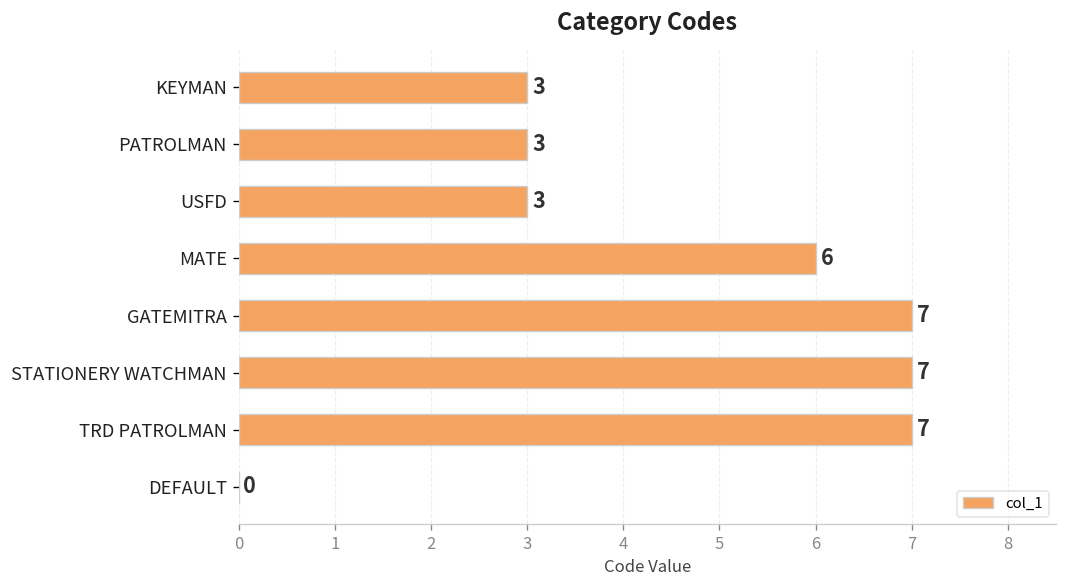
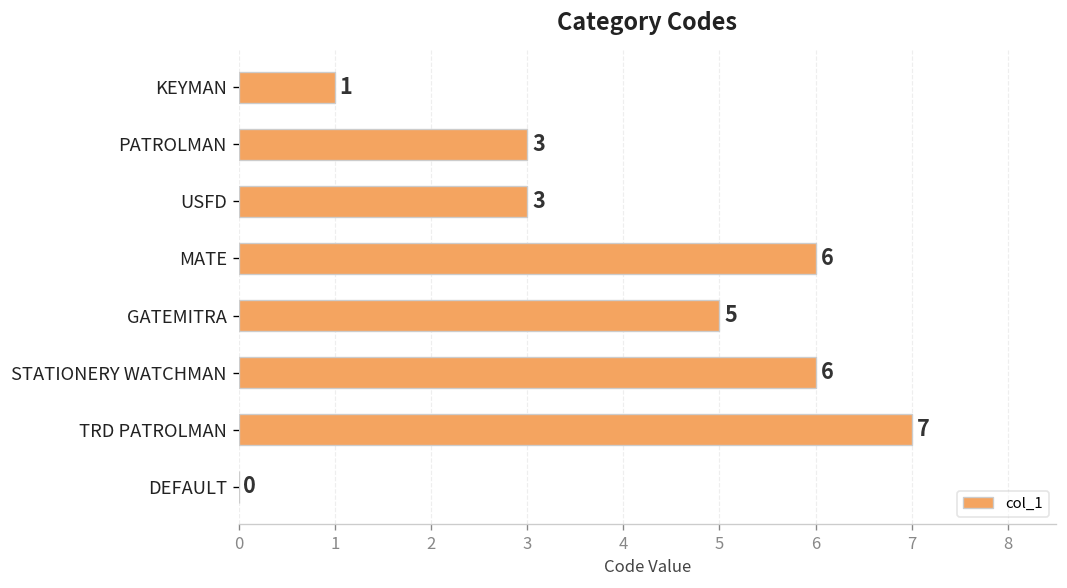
KEYMAN: 3 -> 1
GATEMITRA: 7 -> 5
STATIONERY WATCHMAN: 7 -> 6
